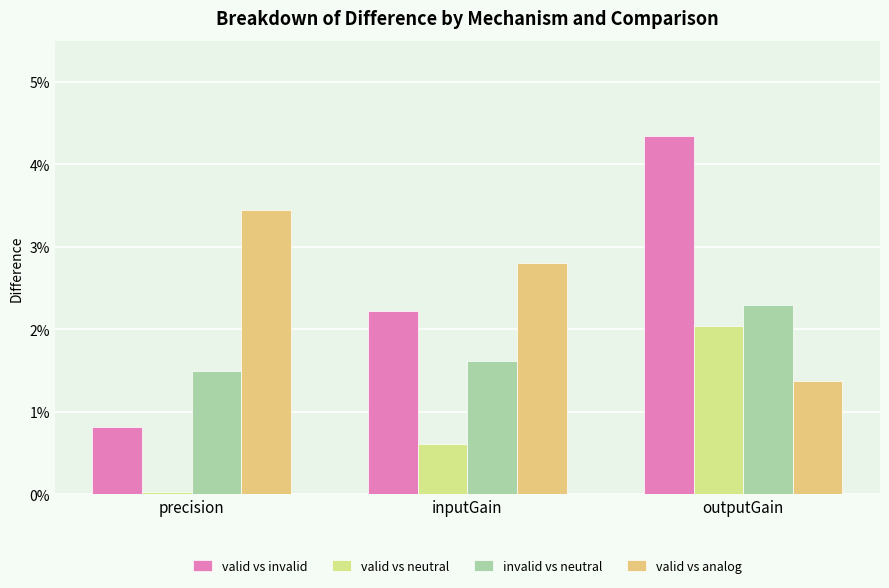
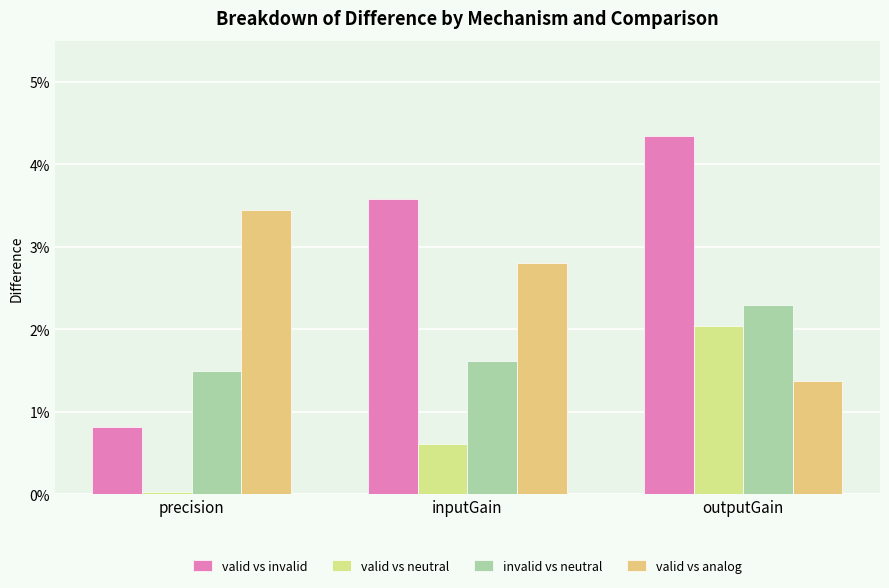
valid vs invalid, inputGain: 2.2% -> 3.6%
